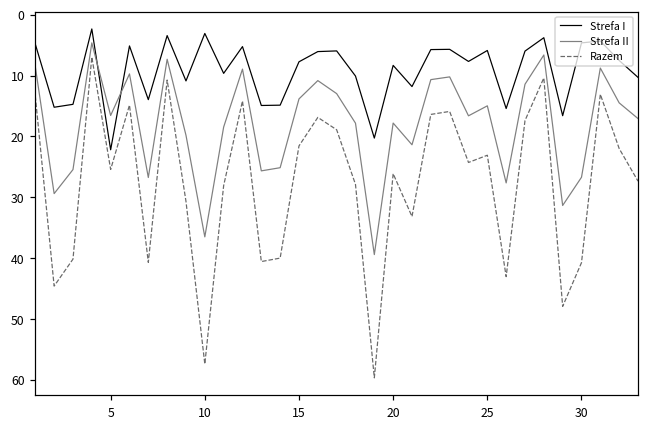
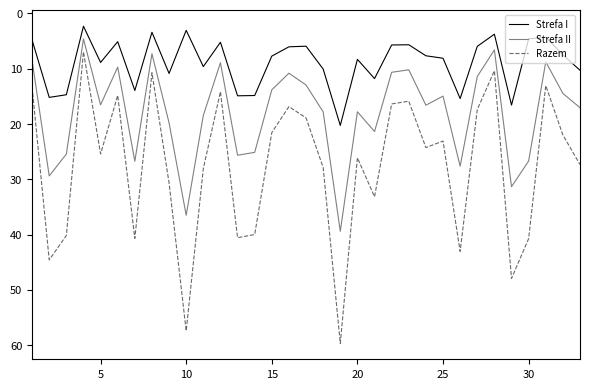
Strefa I, 5: 22 -> 9
Strefa I, 25: 6 -> 8
